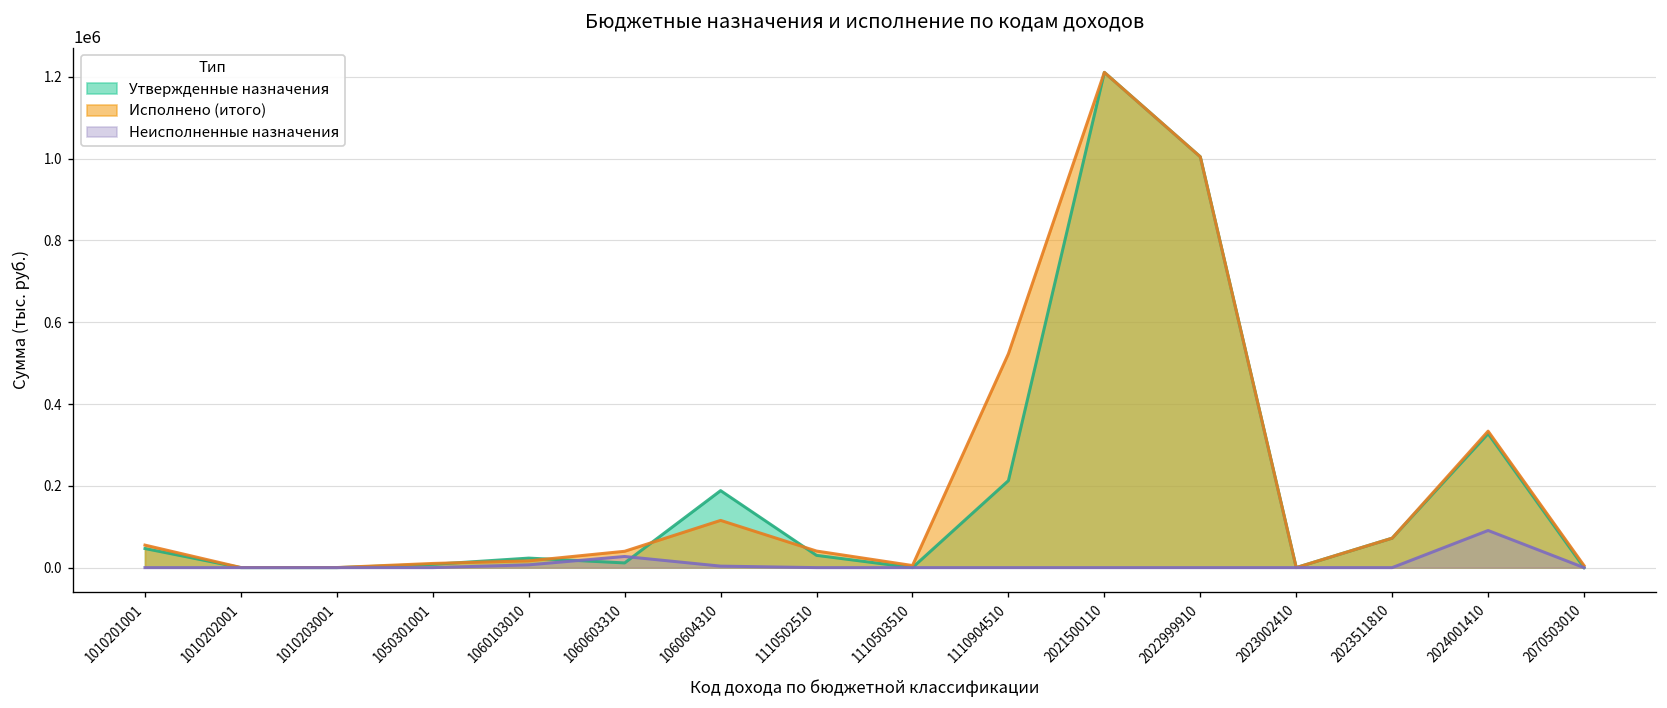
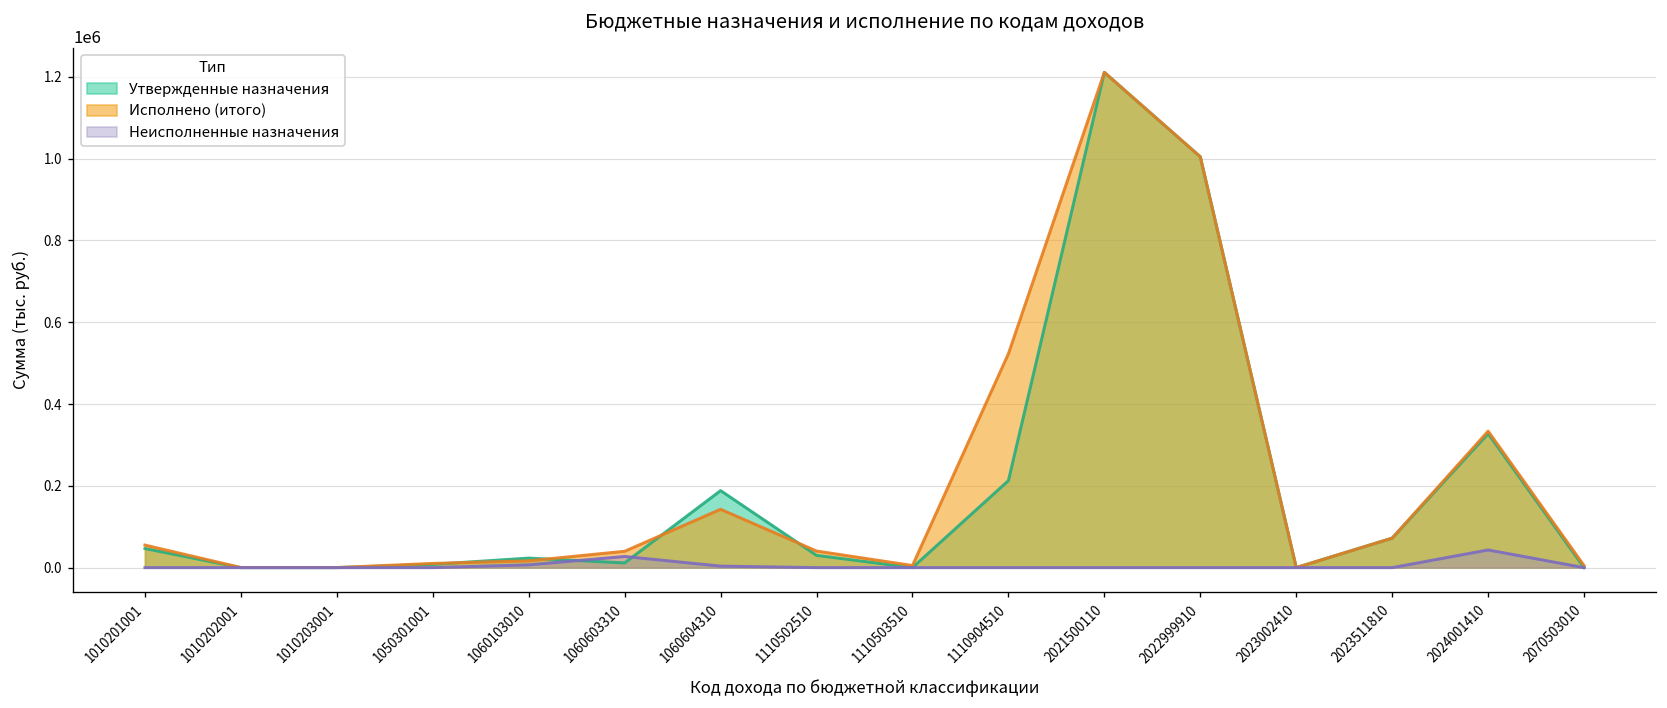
Исполнено (итого), 1060604310: 120000 -> 140000
Неисполненные назначения, 2024001410: 90000 -> 40000
